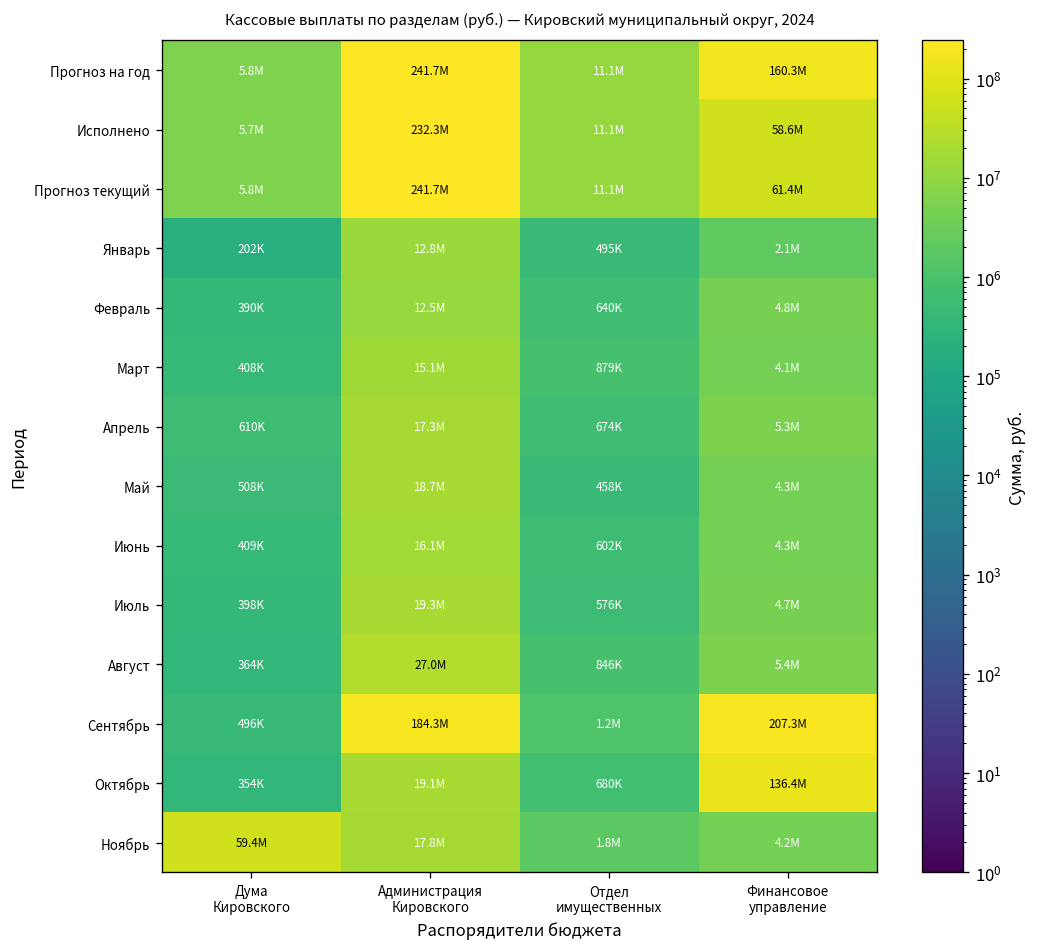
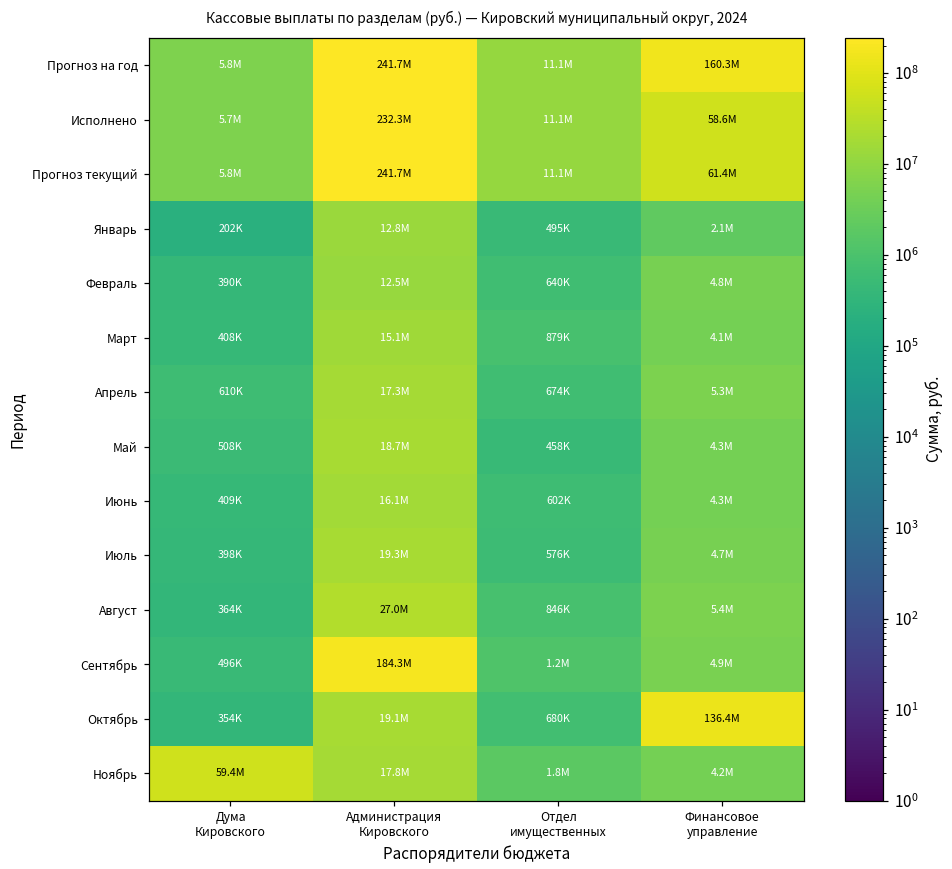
Сентябрь, Финансовое управление: 207.3M -> 4.9M
